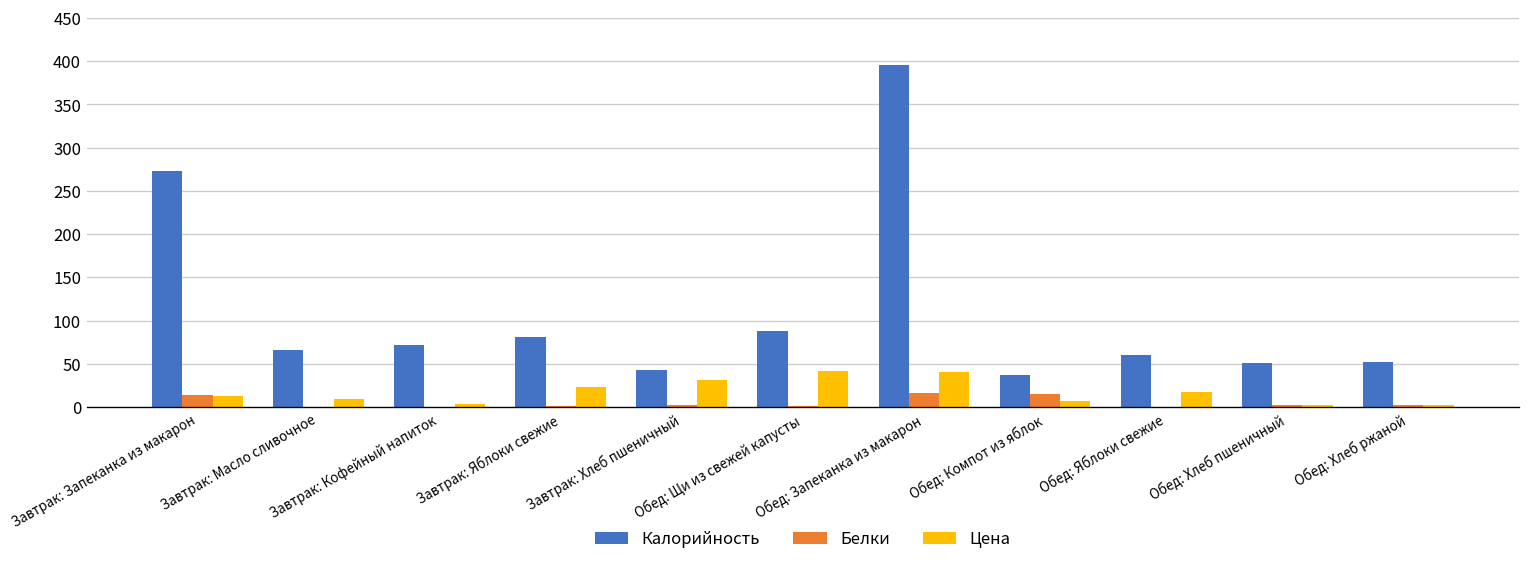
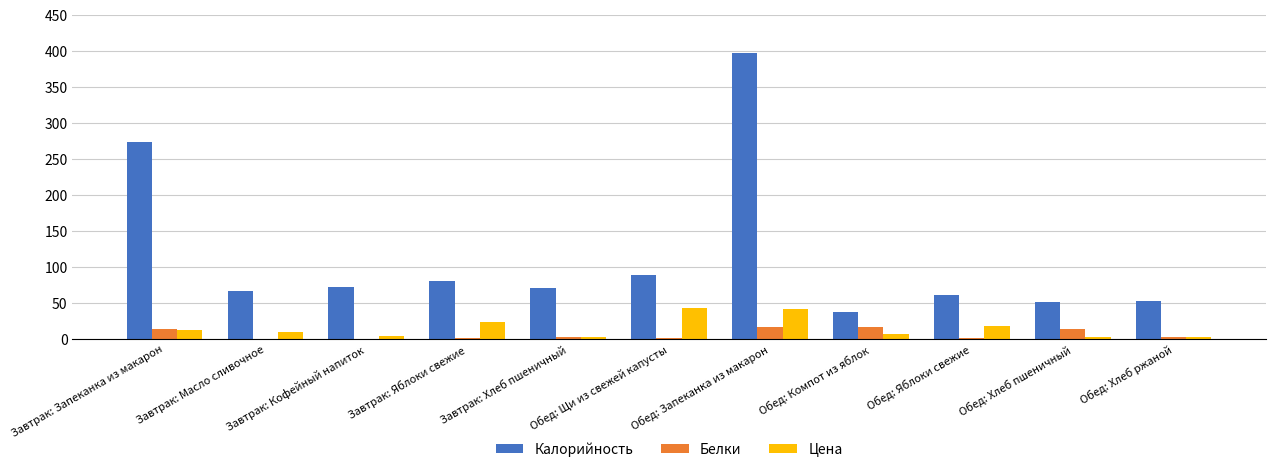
Калорийность, Завтрак: Хлеб пшеничный: 40 -> 70
Цена, Завтрак: Хлеб пшеничный: 30 -> 0
Белки, Обед: Хлеб пшеничный: 0 -> 10
